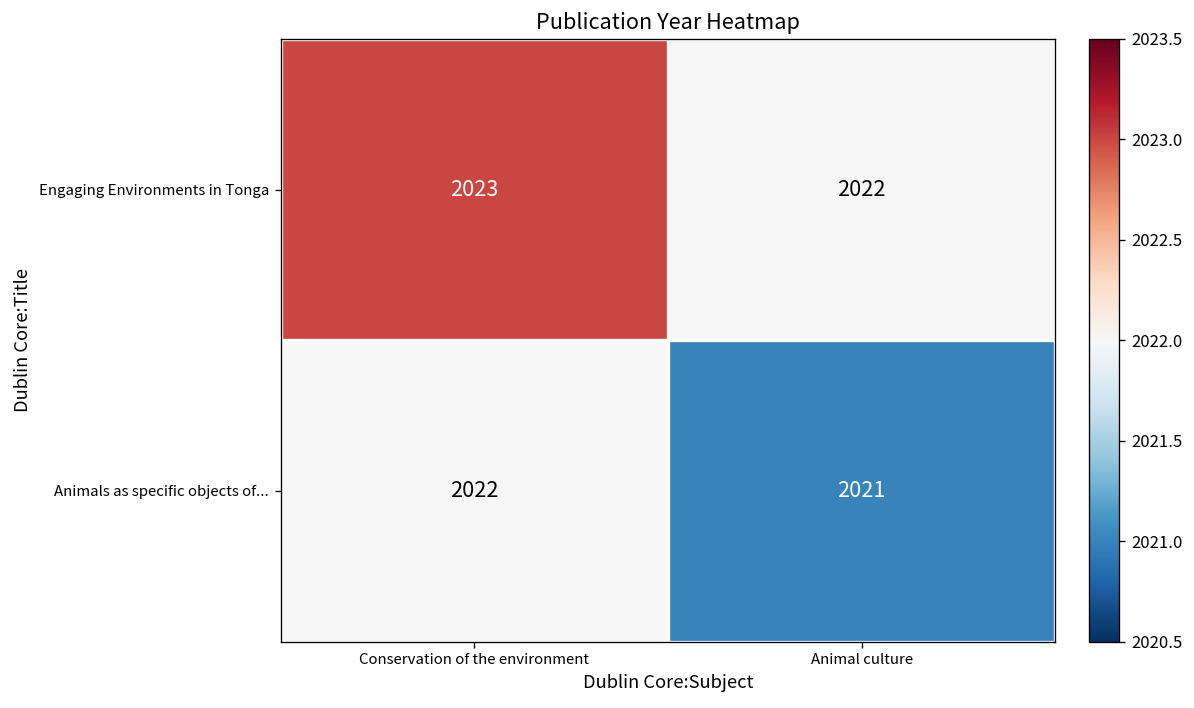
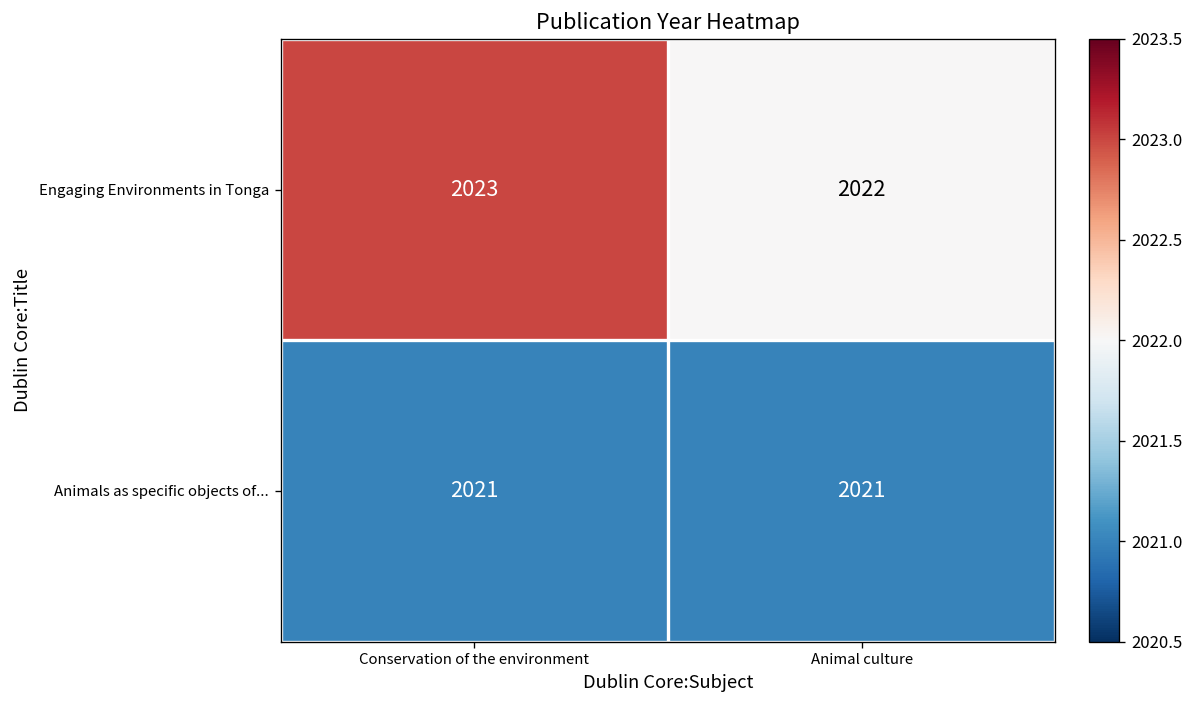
Animals as specific objects of..., Conservation of the environment: 2022 -> 2021
